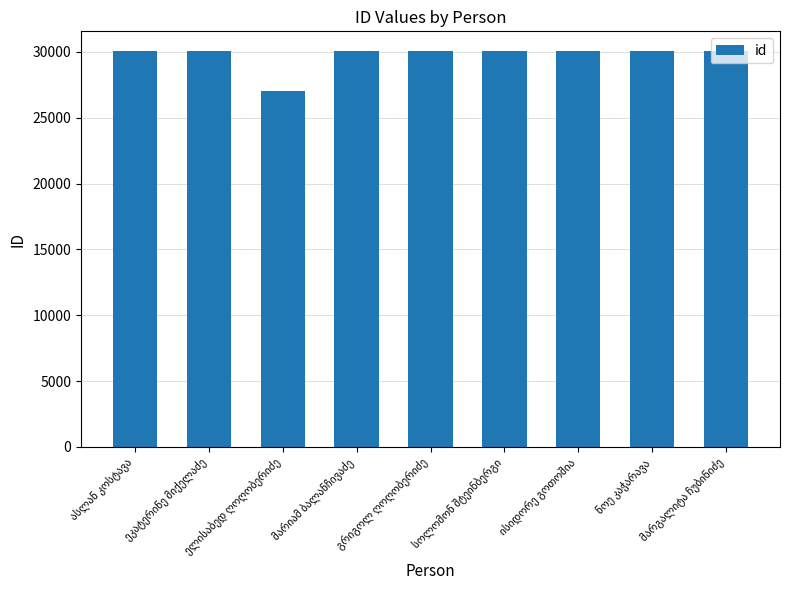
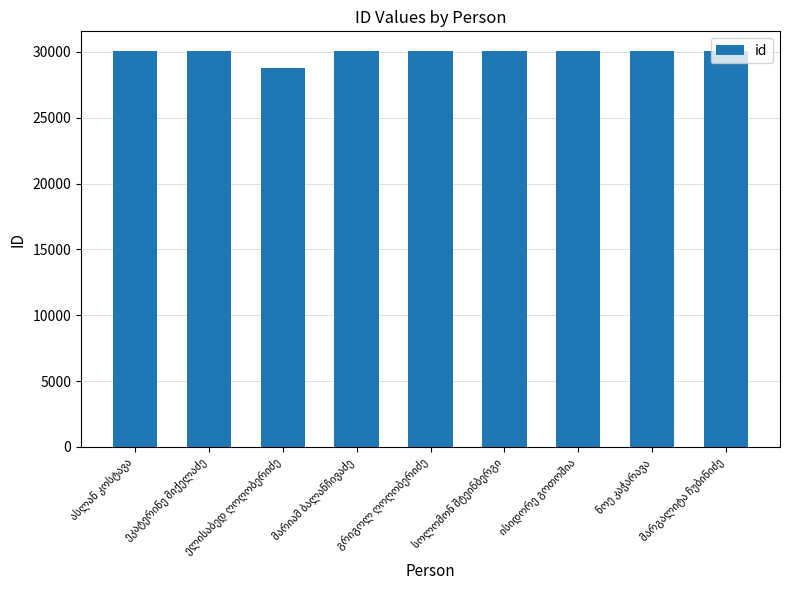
ელისაბედ ღოღობერიძე: 27100 -> 28800
